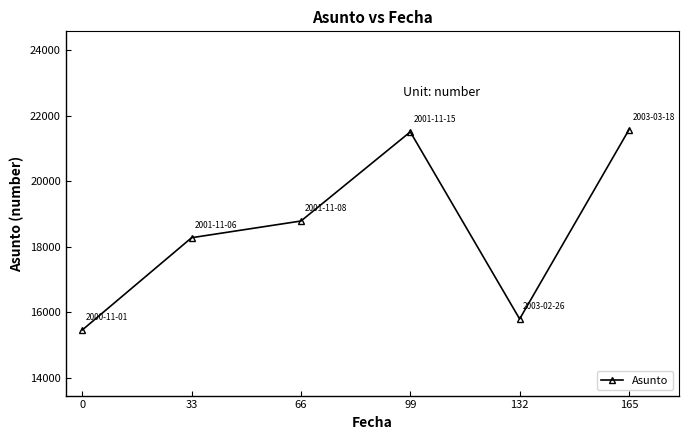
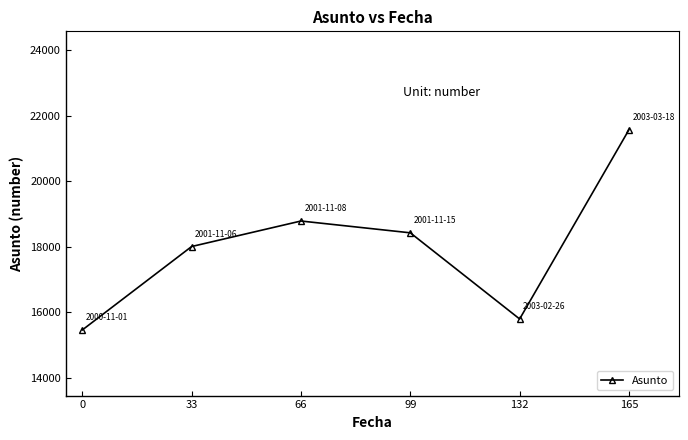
33: 18300 -> 18000
99: 21500 -> 18400
